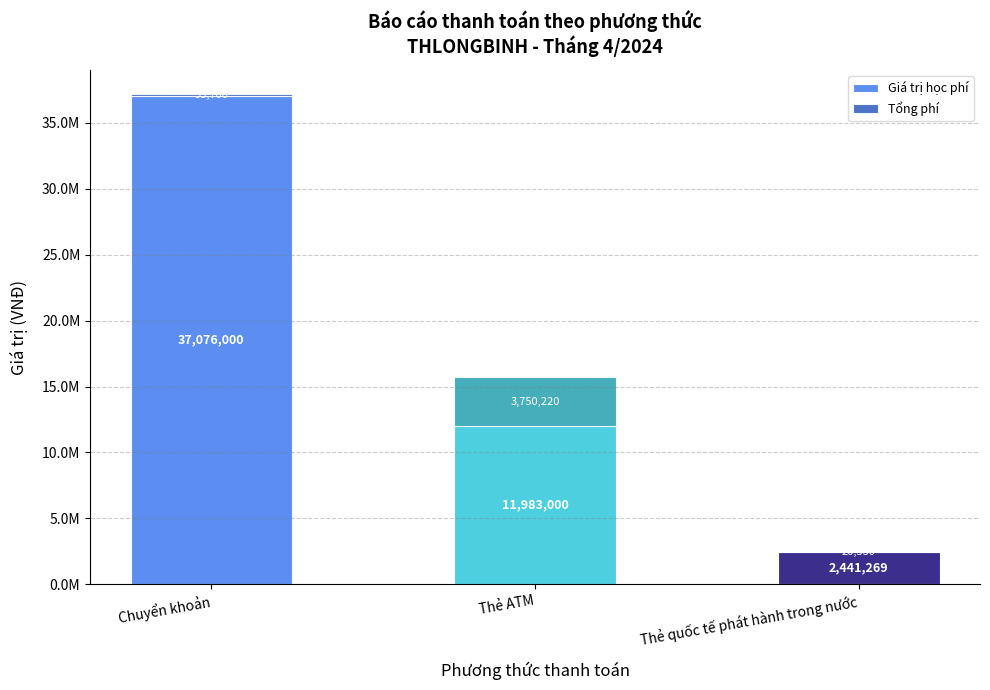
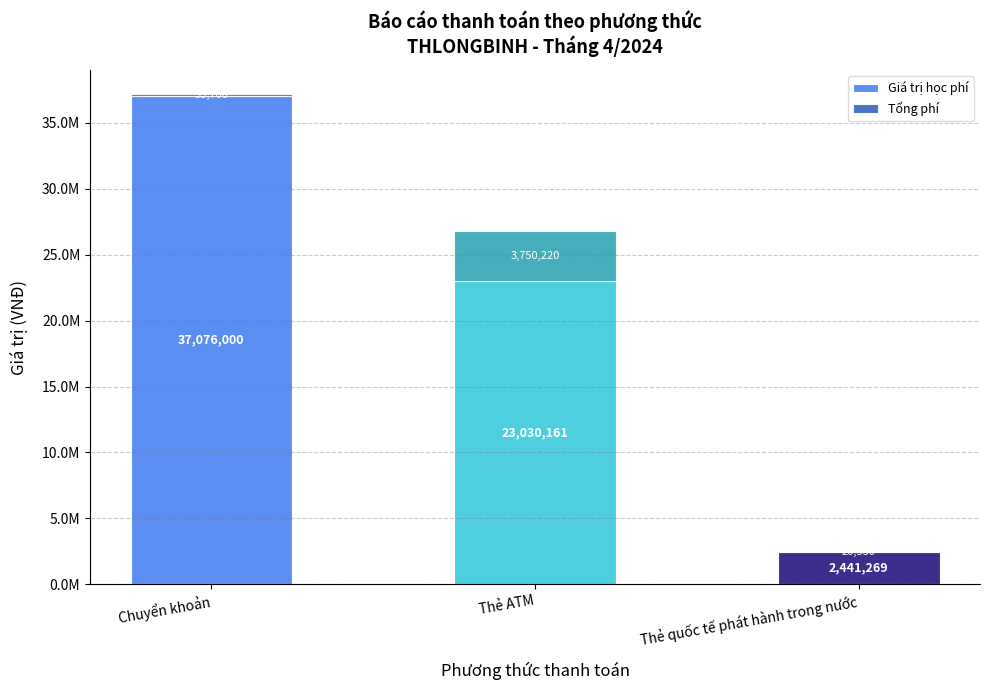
Giá trị học phí, Thẻ ATM: 11,983,000 -> 23,030,161
